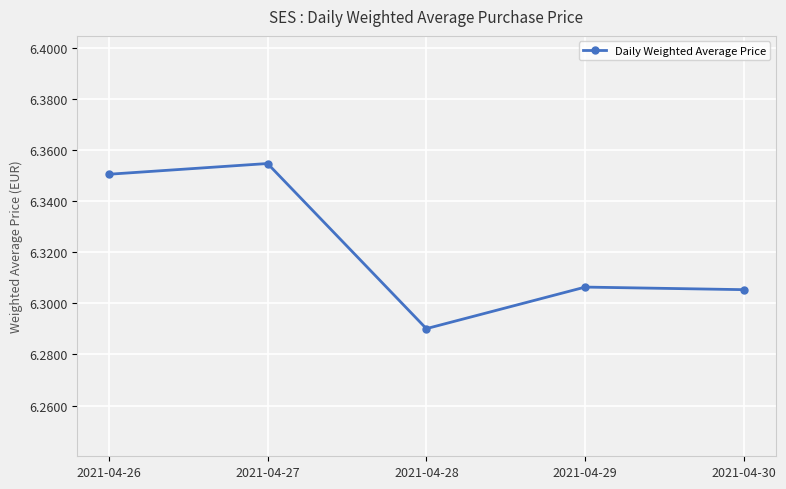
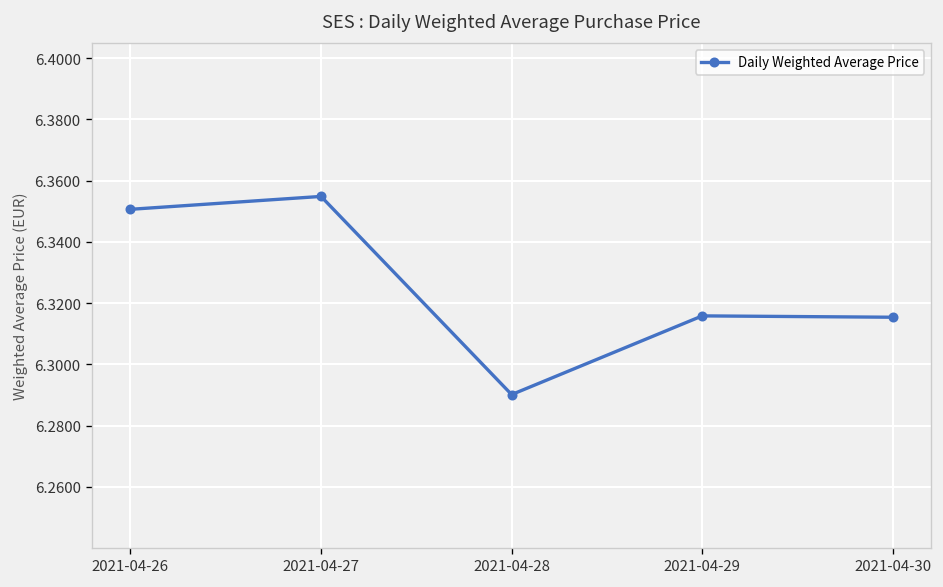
2021-04-29: 6.306 -> 6.316
2021-04-30: 6.305 -> 6.315
